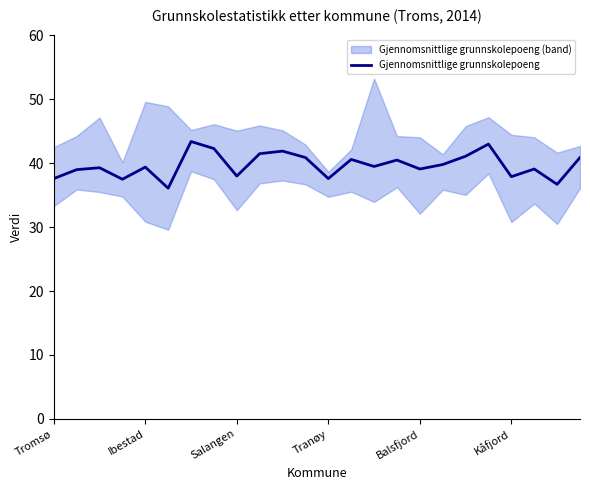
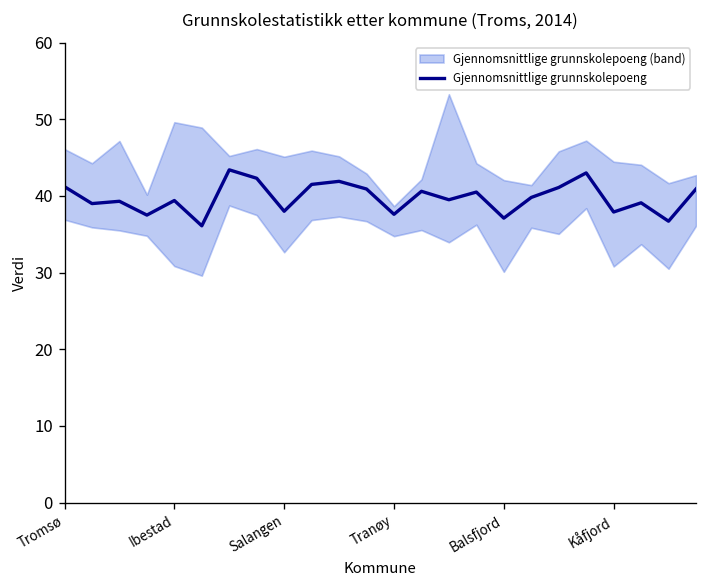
Gjennomsnittlige grunnskolepoeng, Tromsø: 38 -> 41
Gjennomsnittlige grunnskolepoeng, Balsfjord: 39 -> 37
